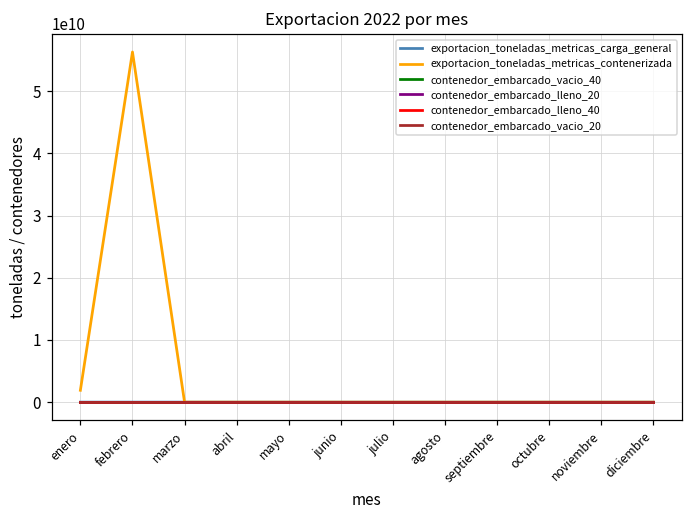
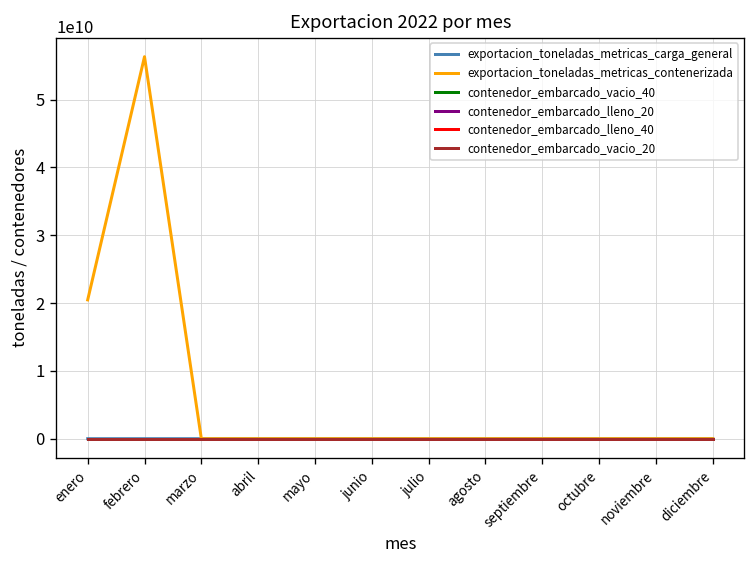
exportacion_toneladas_metricas_contenerizada, enero: 2000000000 -> 20000000000
